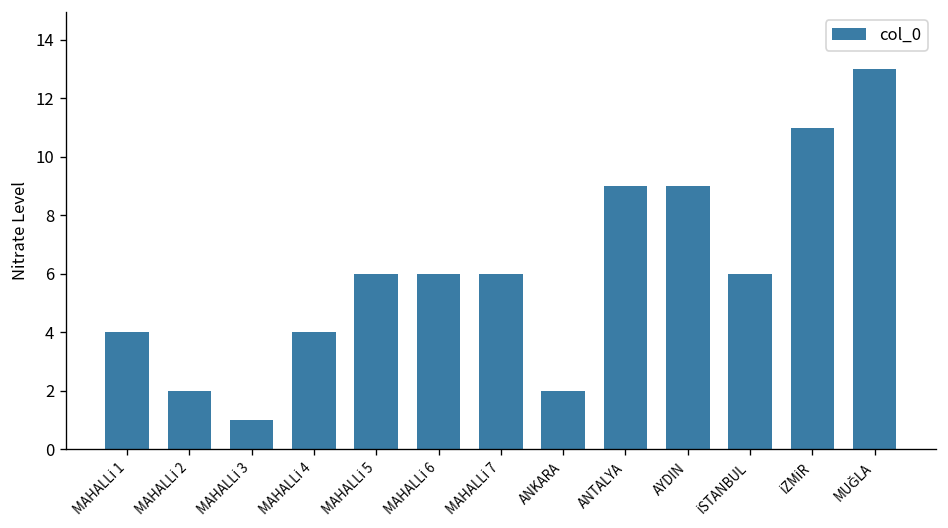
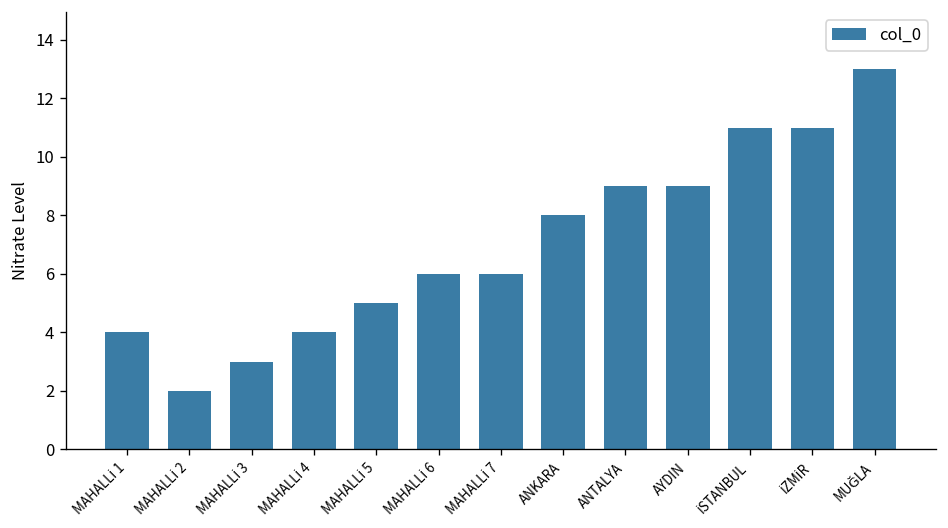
MAHALLİ 3: 1 -> 3
MAHALLİ 5: 6 -> 5
ANKARA: 2 -> 8
İSTANBUL: 6 -> 11
